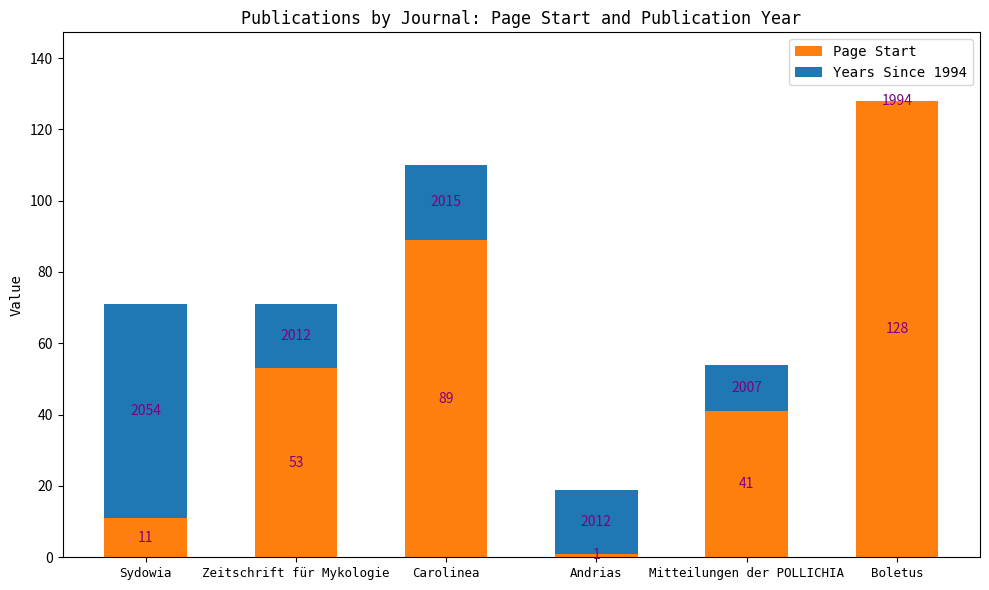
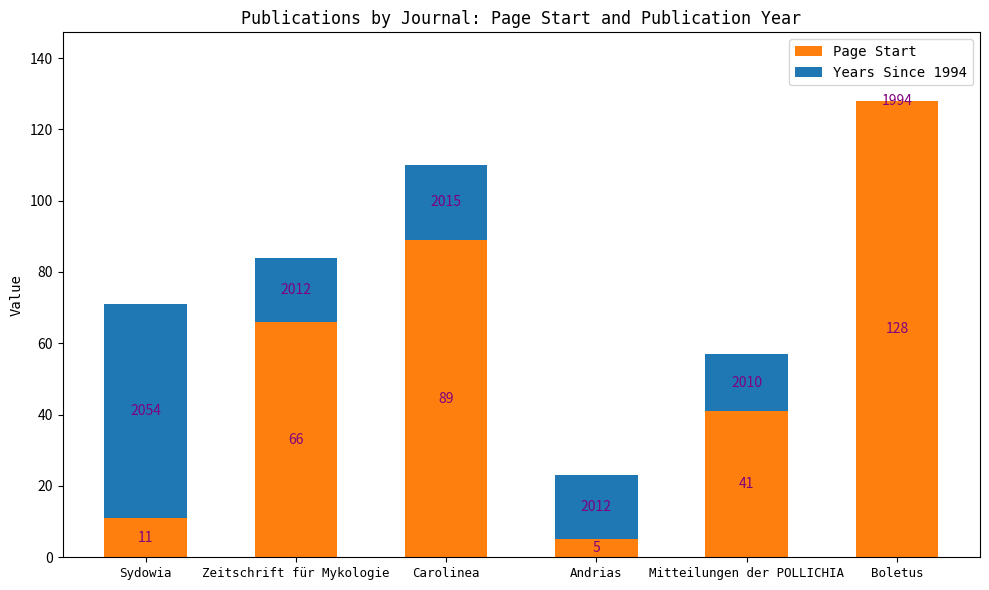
Page Start, Zeitschrift für Mykologie: 53 -> 66
Page Start, Andrias: 1 -> 5
Years Since 1994, Mitteilungen der POLLICHIA: 2007 -> 2010
